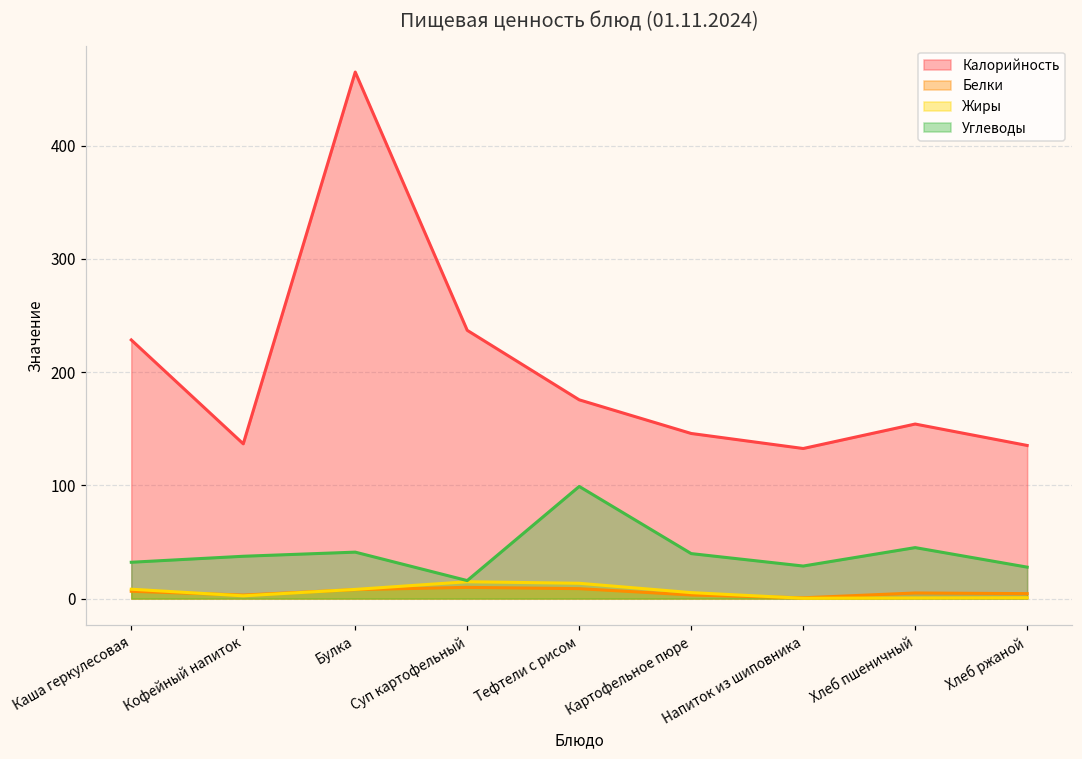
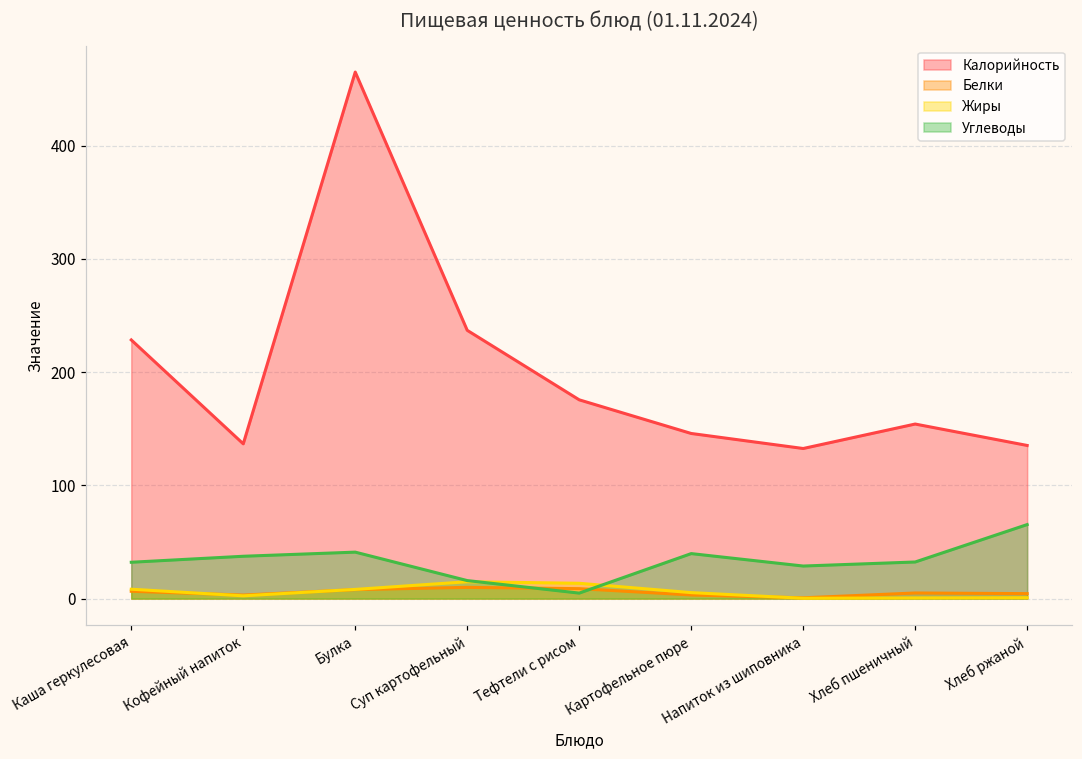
Углеводы, Тефтели с рисом: 99 -> 5
Углеводы, Хлеб пшеничный: 45 -> 32
Углеводы, Хлеб ржаной: 28 -> 65
